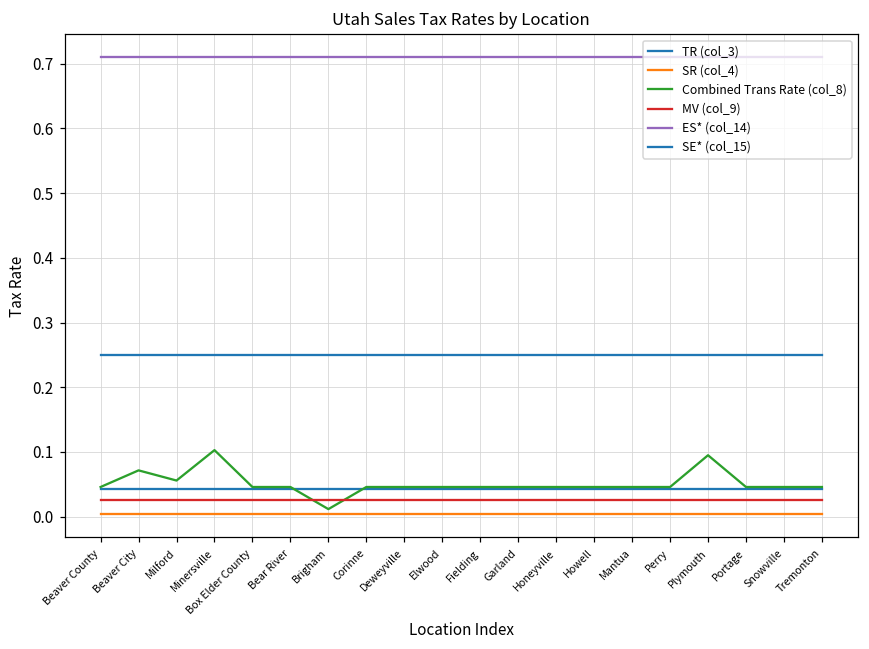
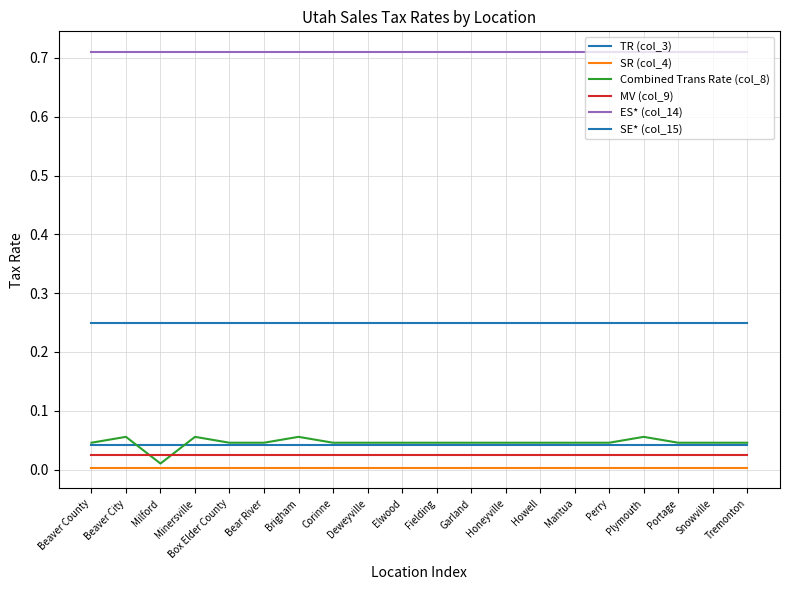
Combined Trans Rate (col_8), Beaver City: 0.07 -> 0.06
Combined Trans Rate (col_8), Milford: 0.06 -> 0.01
Combined Trans Rate (col_8), Minersville: 0.10 -> 0.06
Combined Trans Rate (col_8), Brigham: 0.01 -> 0.06
Combined Trans Rate (col_8), Plymouth: 0.09 -> 0.06
